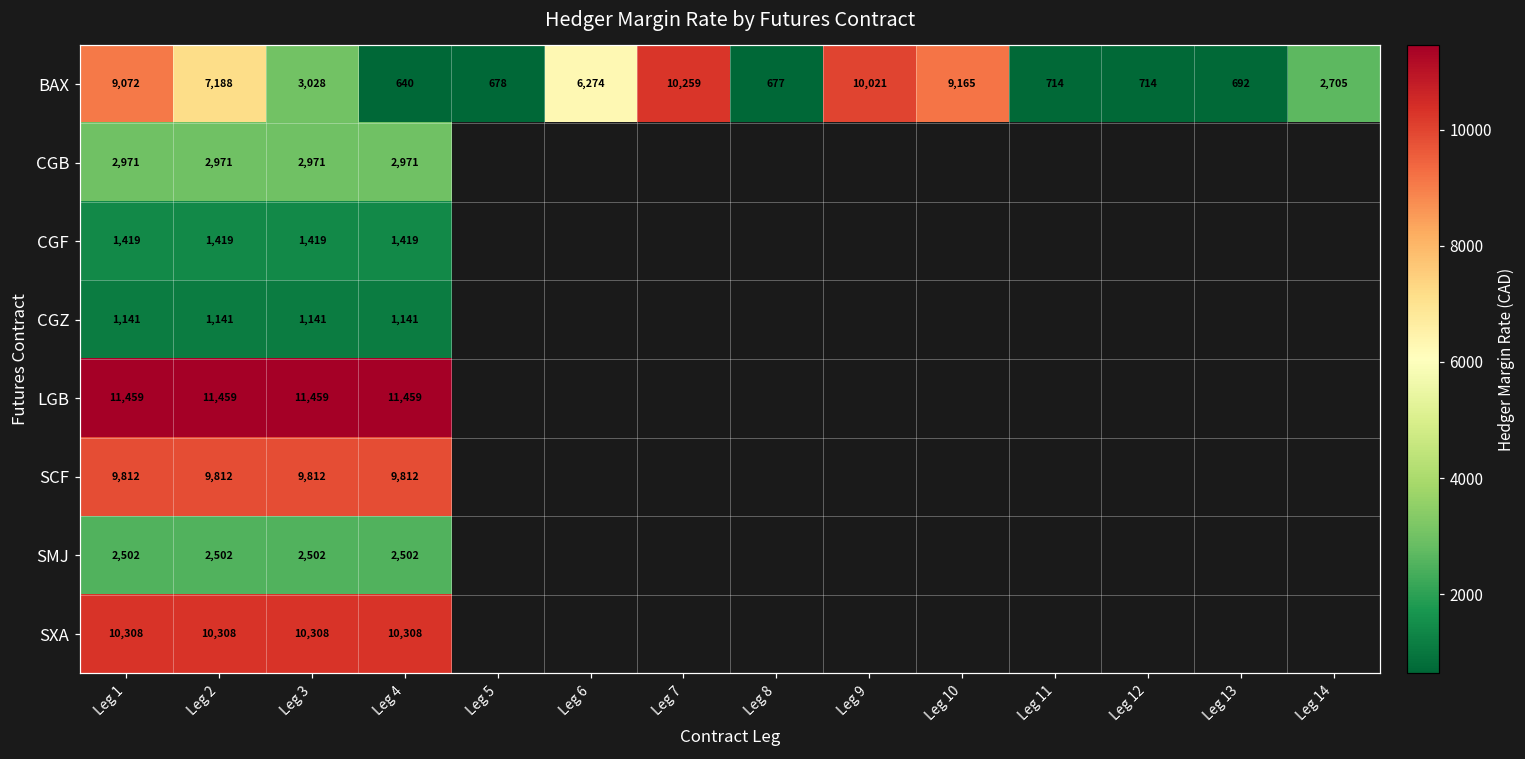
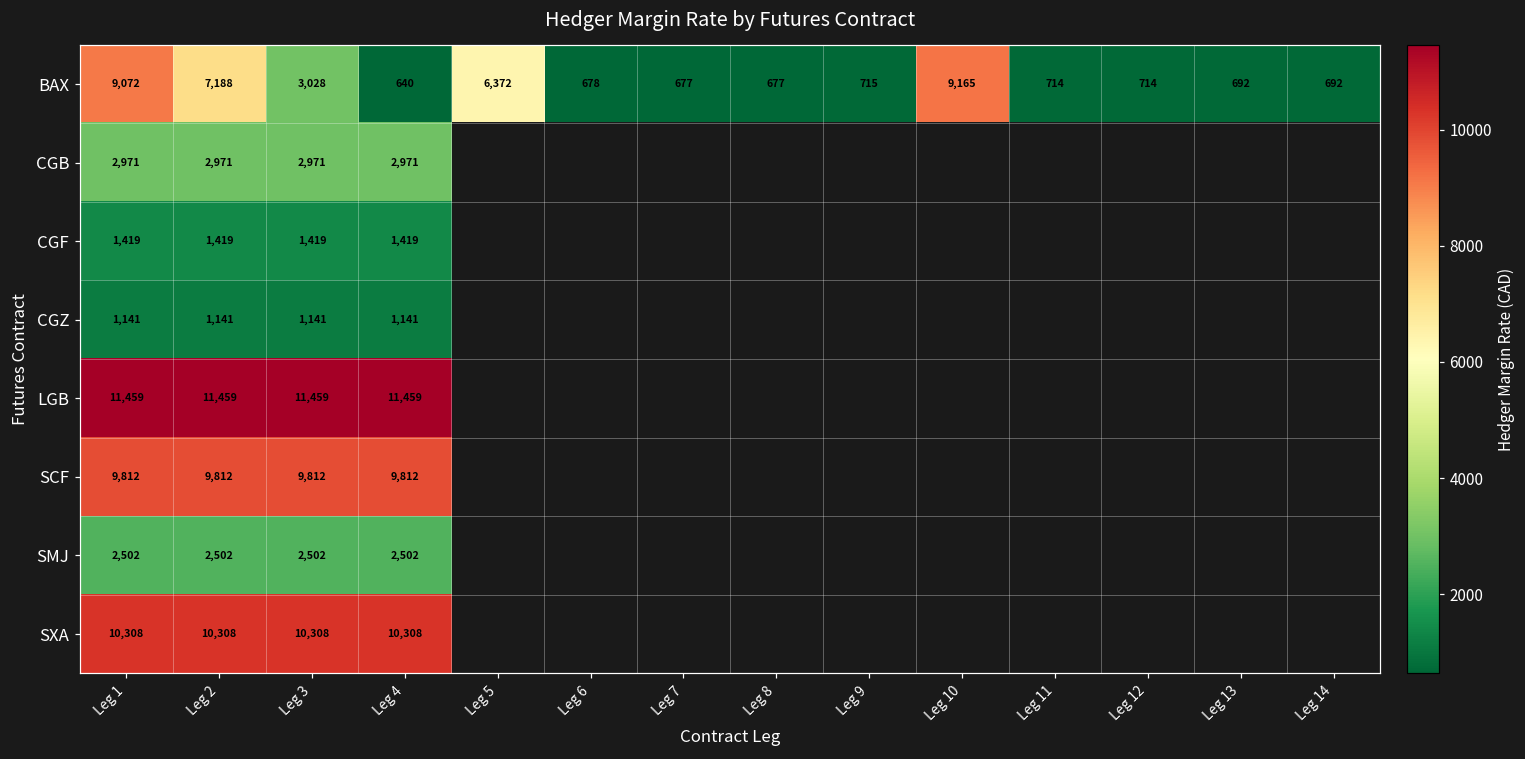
BAX, Leg 5: 678 -> 6,372
BAX, Leg 6: 6,274 -> 678
BAX, Leg 7: 10,259 -> 677
BAX, Leg 9: 10,021 -> 715
BAX, Leg 14: 2,705 -> 692
